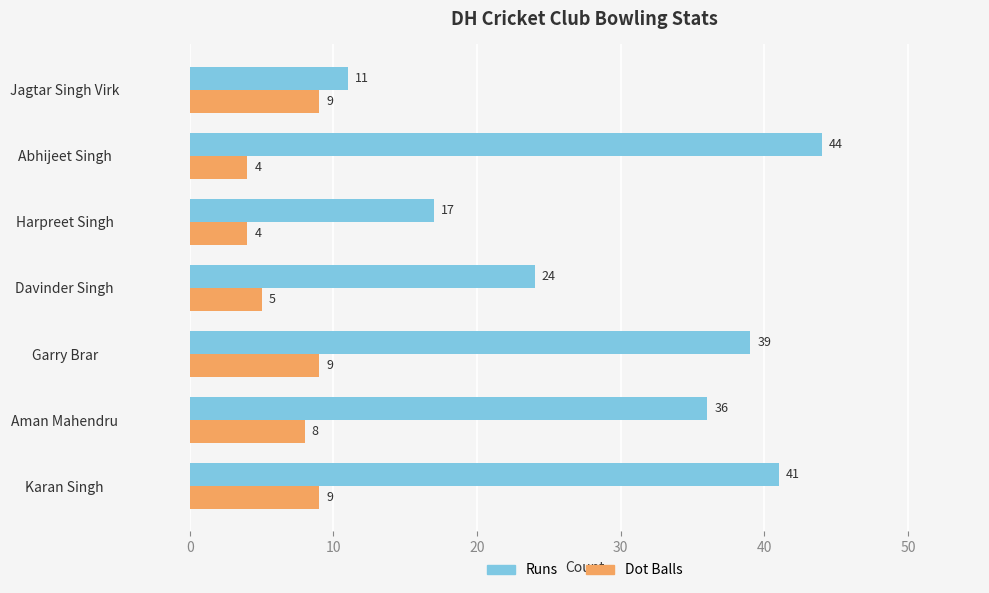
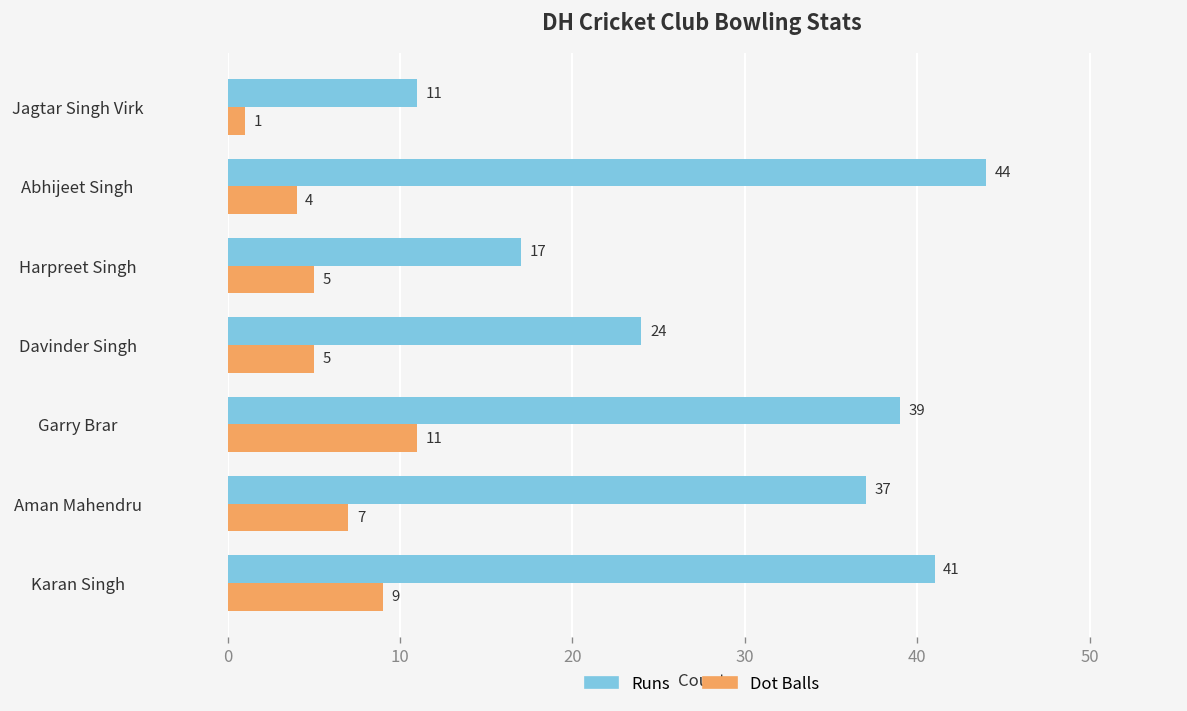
Dot Balls, Jagtar Singh Virk: 9 -> 1
Dot Balls, Harpreet Singh: 4 -> 5
Dot Balls, Garry Brar: 9 -> 11
Runs, Aman Mahendru: 36 -> 37
Dot Balls, Aman Mahendru: 8 -> 7
